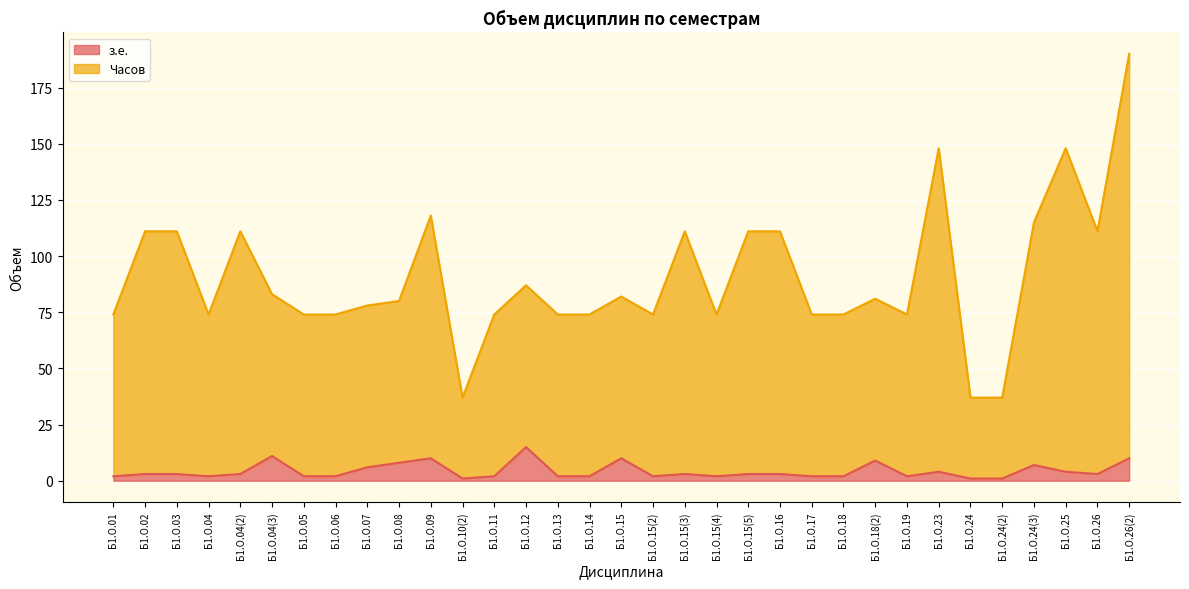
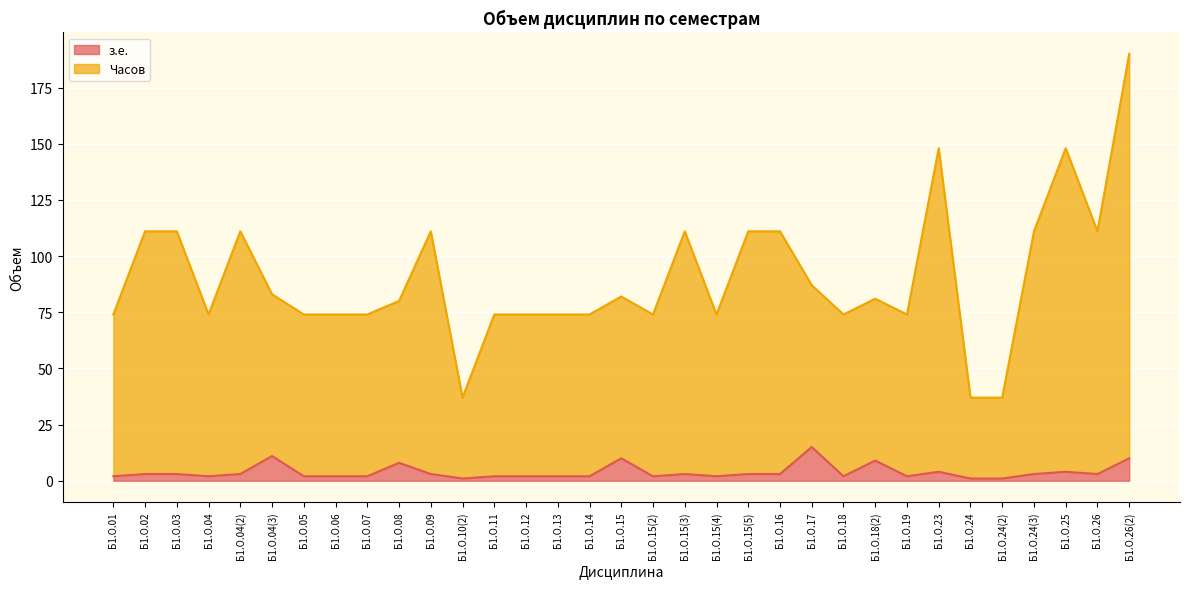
з.е., Б1.О.07: 6 -> 2
з.е., Б1.О.09: 10 -> 3
з.е., Б1.О.12: 15 -> 2
з.е., Б1.О.17: 2 -> 15
з.е., Б1.О.24(3): 7 -> 3
